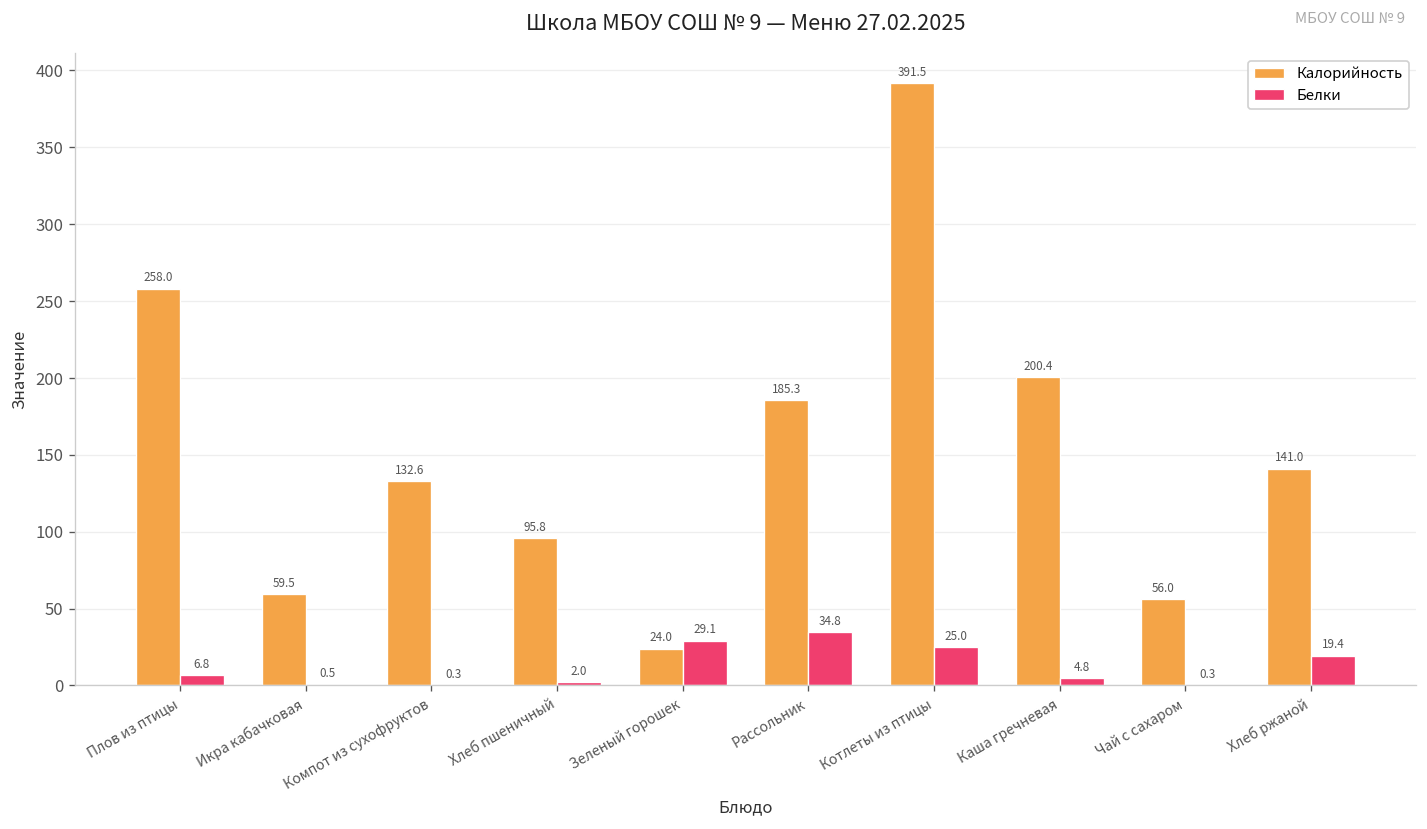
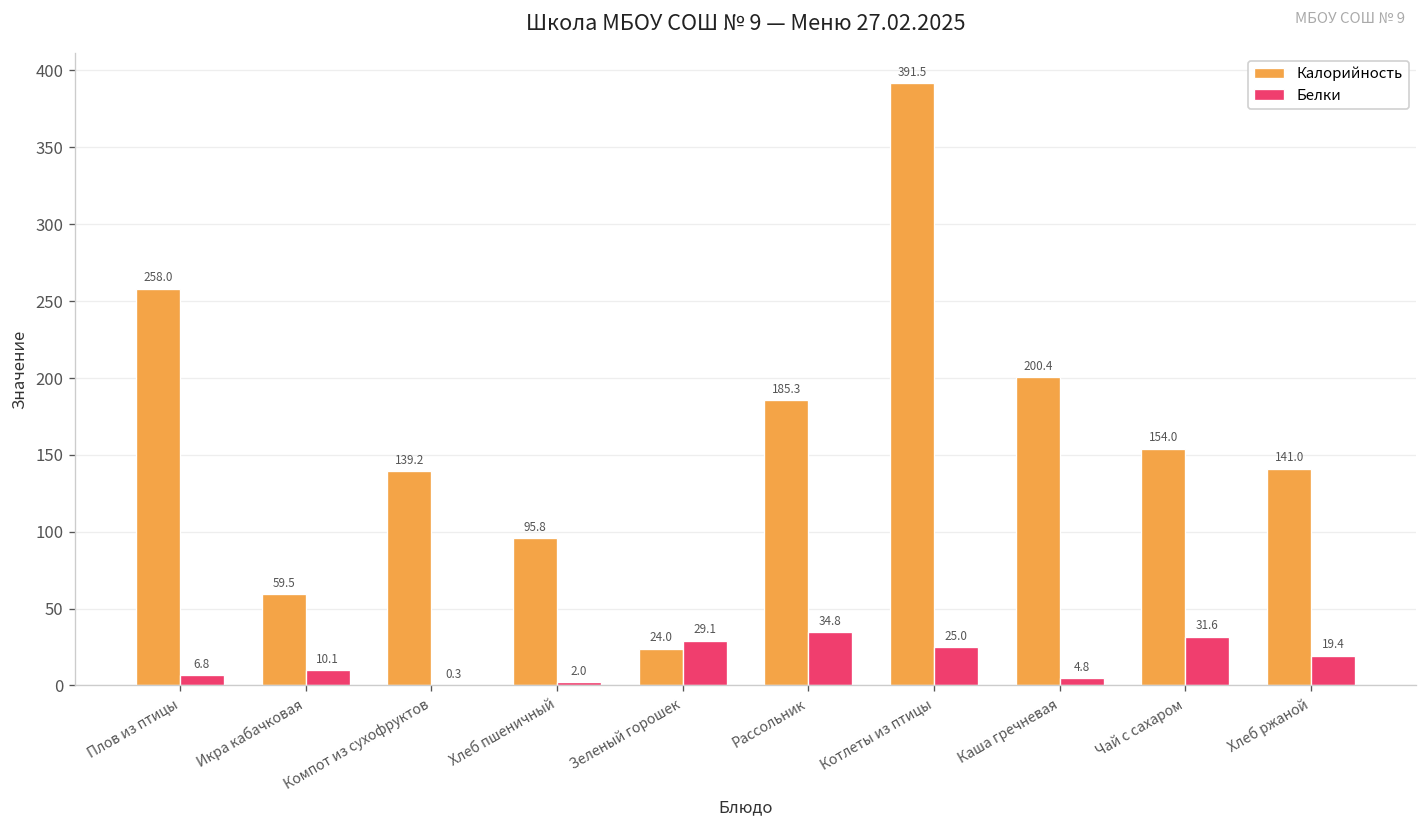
Белки, Икра кабачковая: 0.5 -> 10.1
Калорийность, Компот из сухофруктов: 132.6 -> 139.2
Калорийность, Чай с сахаром: 56.0 -> 154.0
Белки, Чай с сахаром: 0.3 -> 31.6
